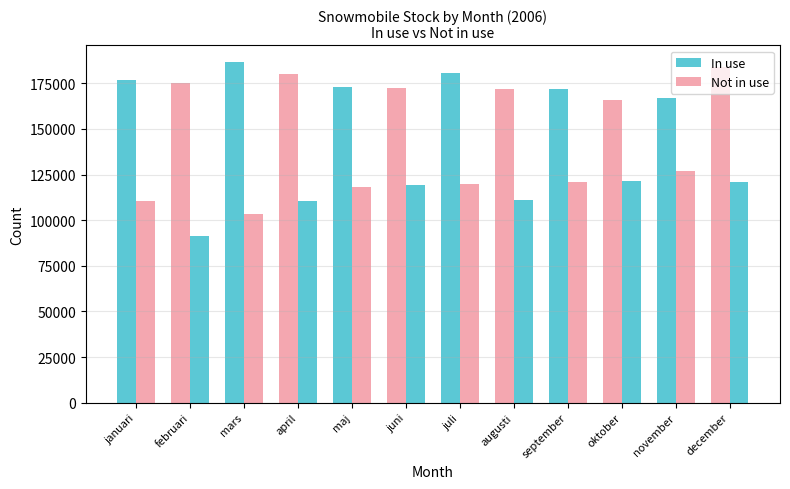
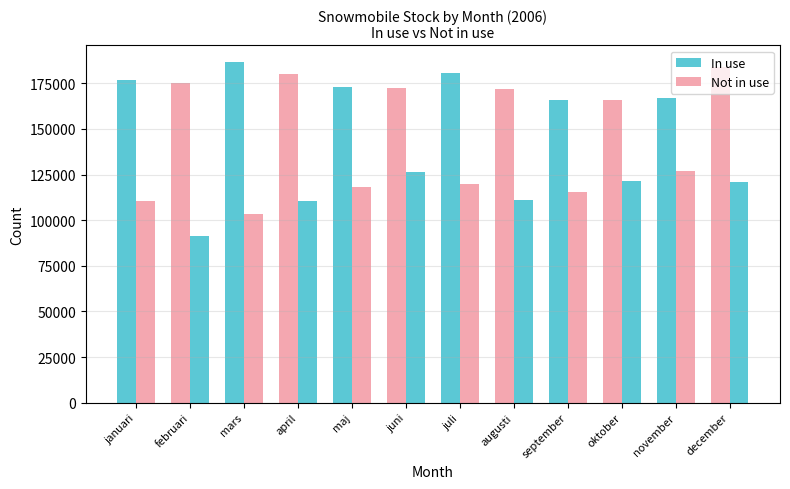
Not in use, juni: 119000 -> 127000
In use, september: 172000 -> 166000
Not in use, september: 121000 -> 116000
